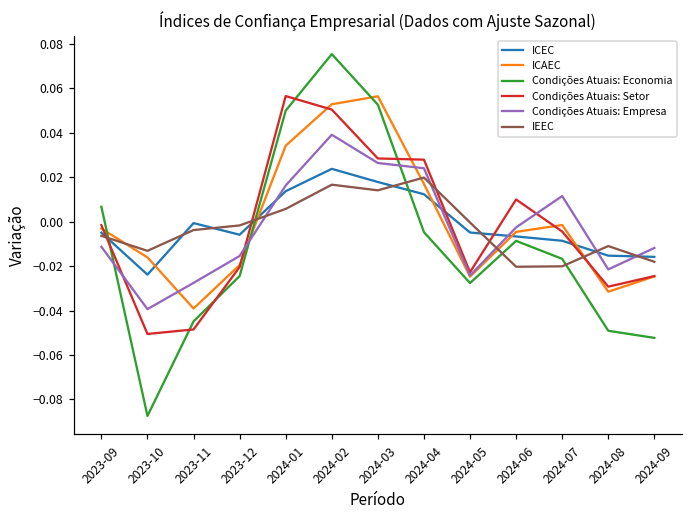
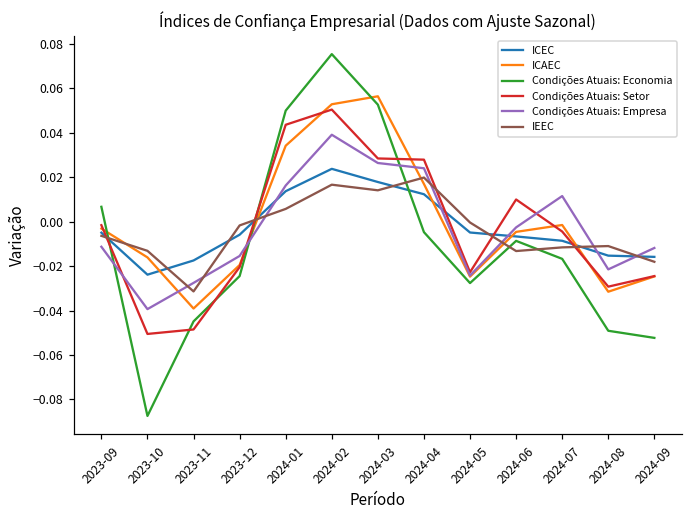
ICEC, 2023-11: -0.001 -> -0.017
IEEC, 2023-11: -0.004 -> -0.031
Condições Atuais: Setor, 2024-01: 0.057 -> 0.044
IEEC, 2024-06: -0.020 -> -0.013
IEEC, 2024-07: -0.020 -> -0.012
